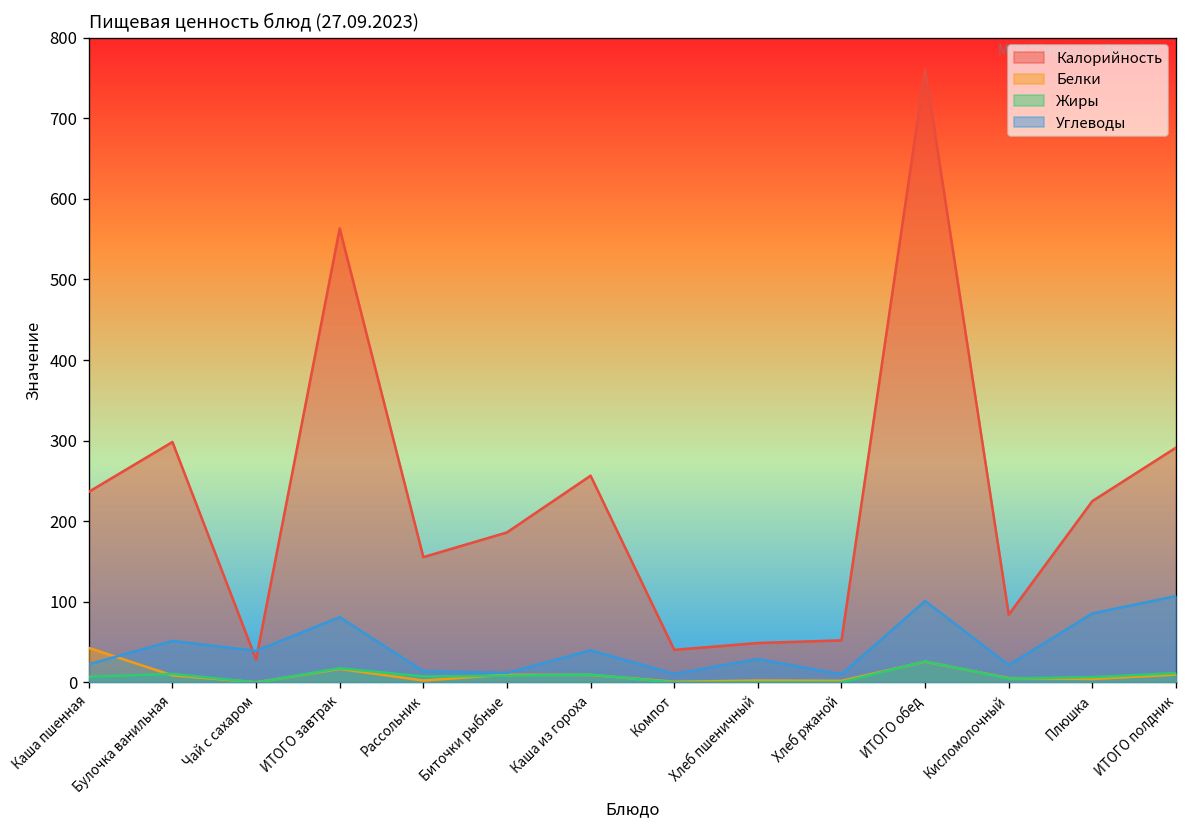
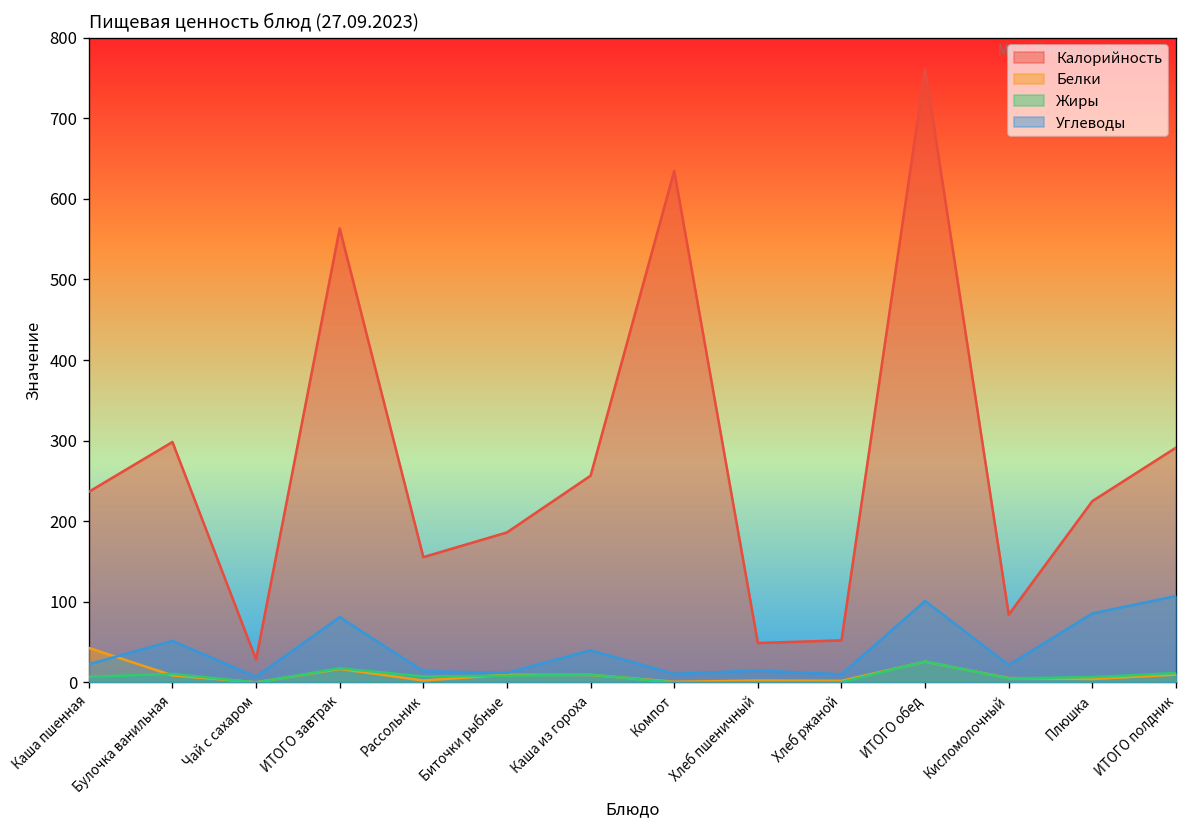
Углеводы, Чай с сахаром: 40 -> 10
Калорийность, Компот: 40 -> 630
Углеводы, Хлеб пшеничный: 30 -> 10
